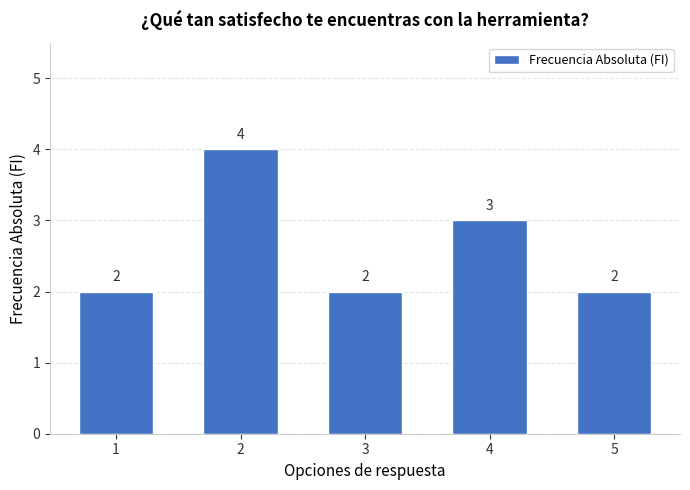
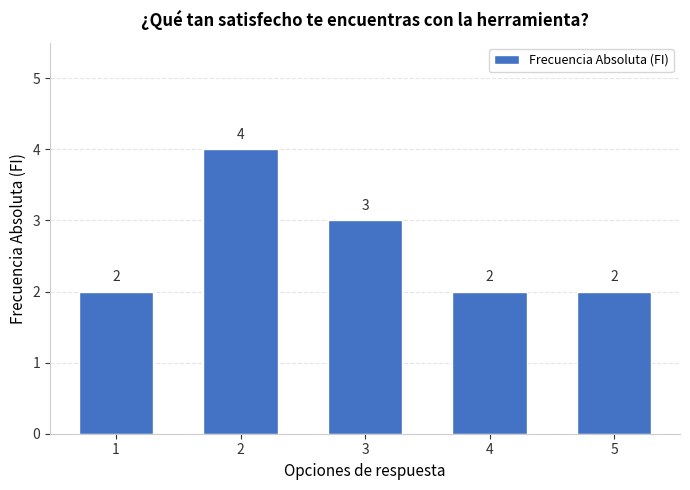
3: 2 -> 3
4: 3 -> 2
